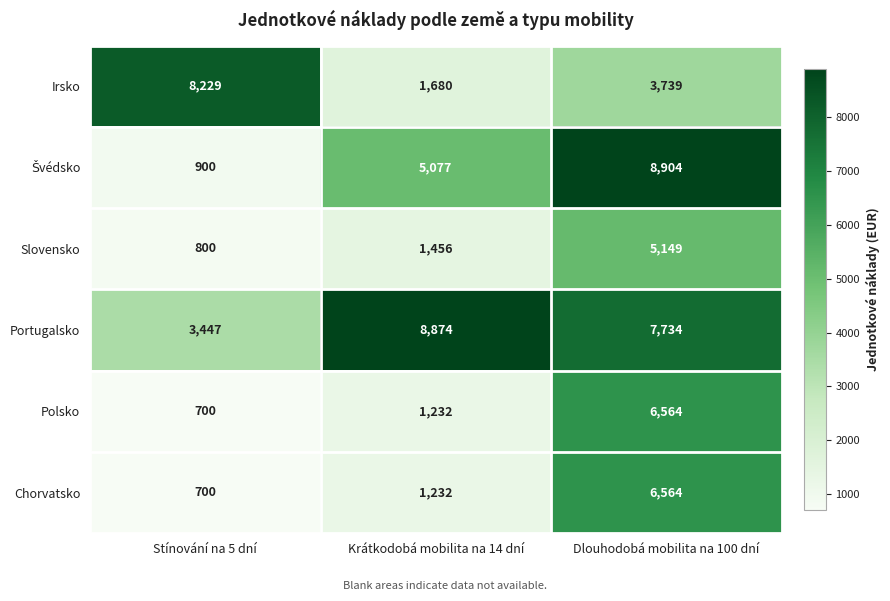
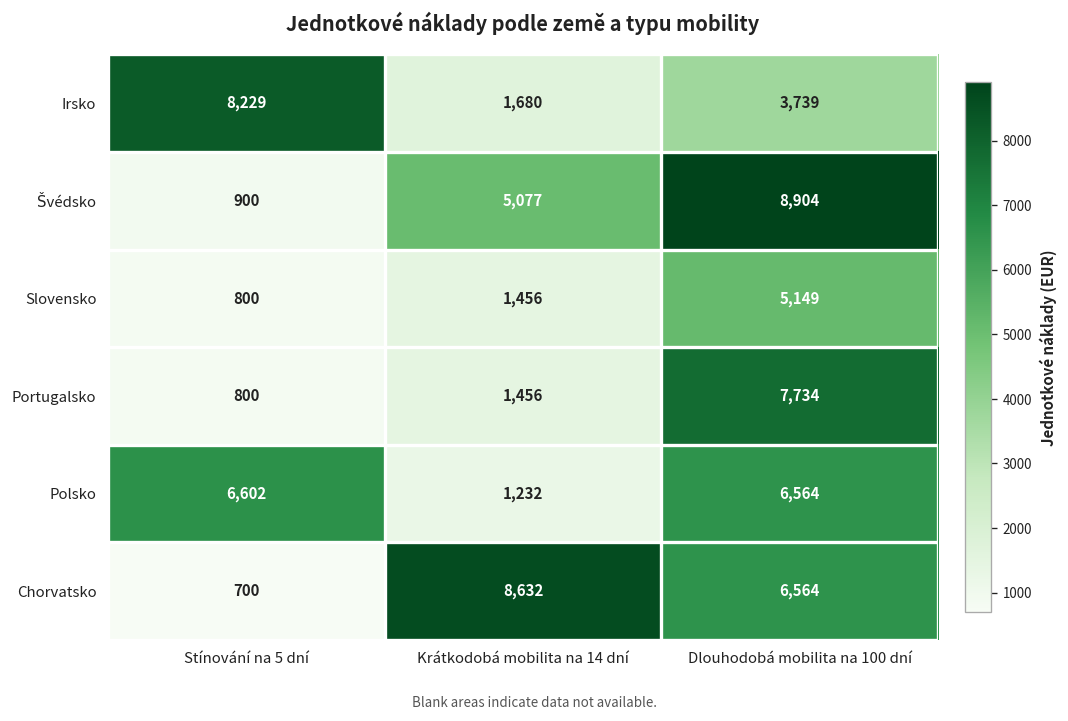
Portugalsko, Stínování na 5 dní: 3,447 -> 800
Portugalsko, Krátkodobá mobilita na 14 dní: 8,874 -> 1,456
Polsko, Stínování na 5 dní: 700 -> 6,602
Chorvatsko, Krátkodobá mobilita na 14 dní: 1,232 -> 8,632
